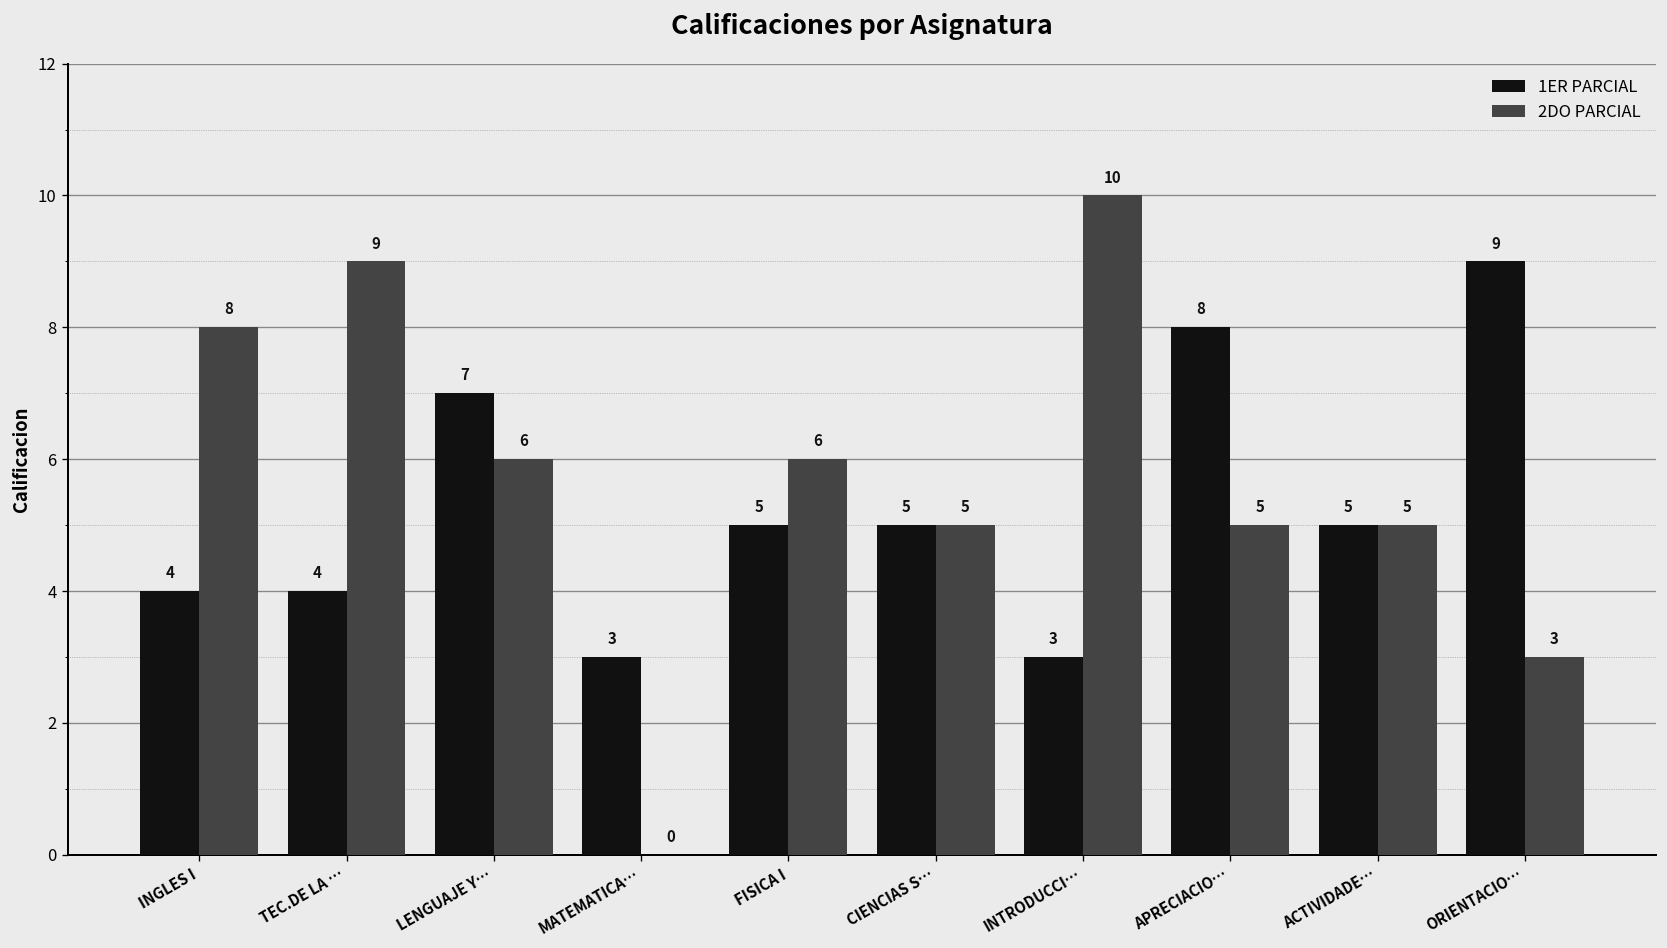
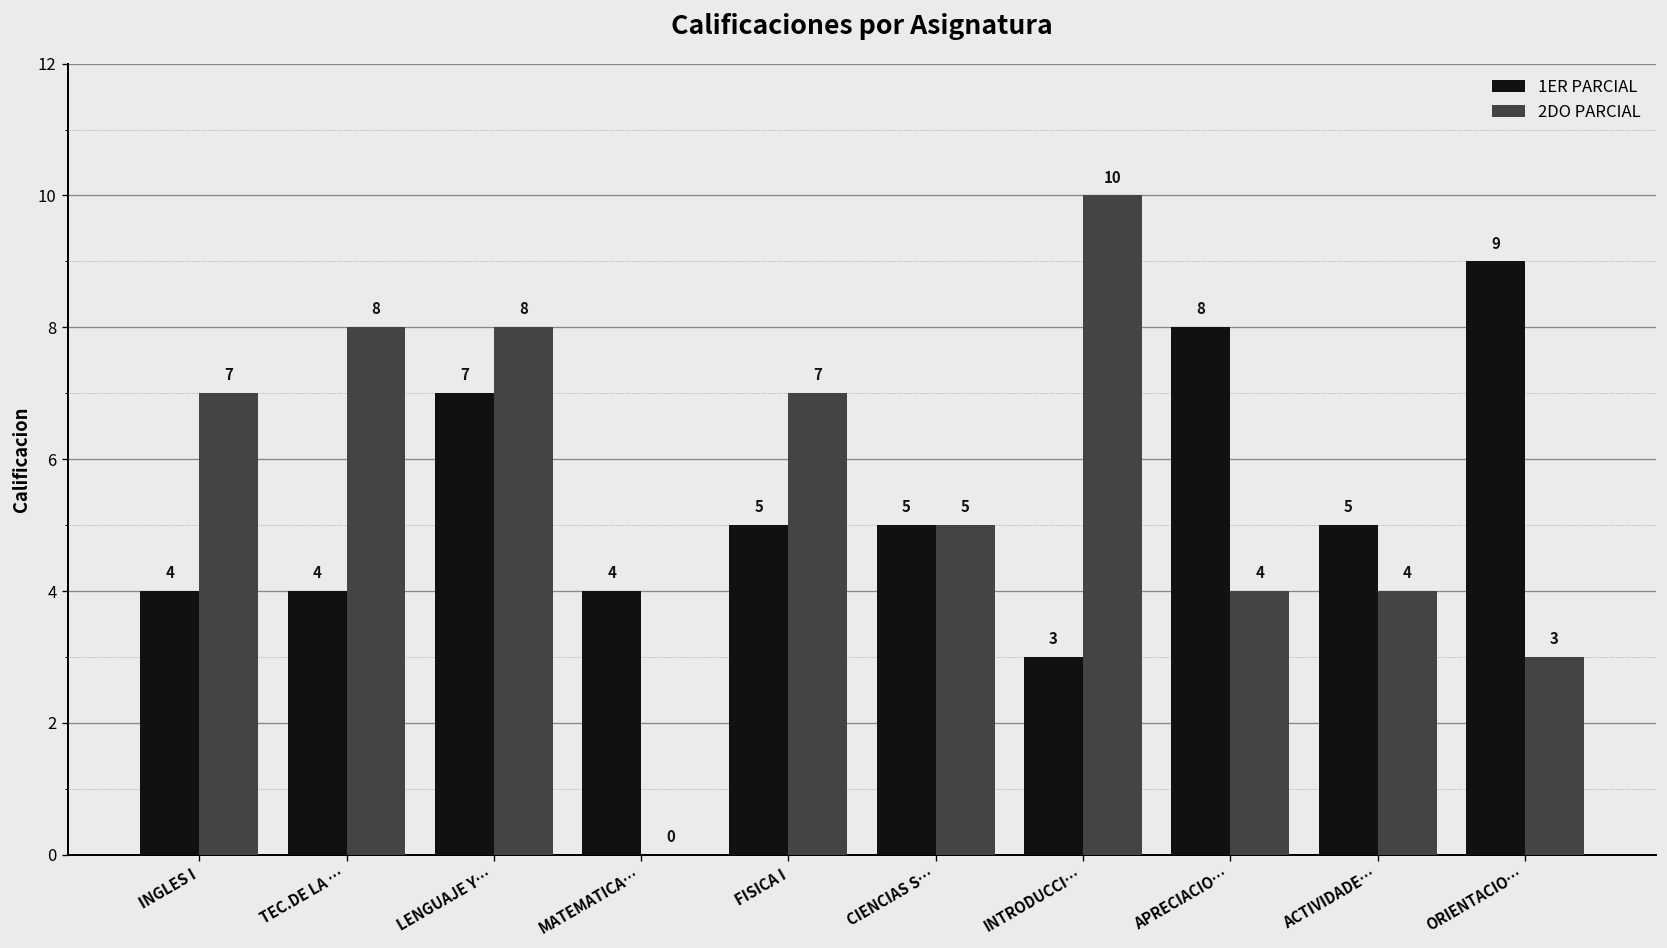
2DO PARCIAL, INGLES I: 8 -> 7
2DO PARCIAL, TEC.DE LA …: 9 -> 8
2DO PARCIAL, LENGUAJE Y…: 6 -> 8
1ER PARCIAL, MATEMATICA…: 3 -> 4
2DO PARCIAL, FISICA I: 6 -> 7
2DO PARCIAL, APRECIACIO…: 5 -> 4
2DO PARCIAL, ACTIVIDADE…: 5 -> 4
